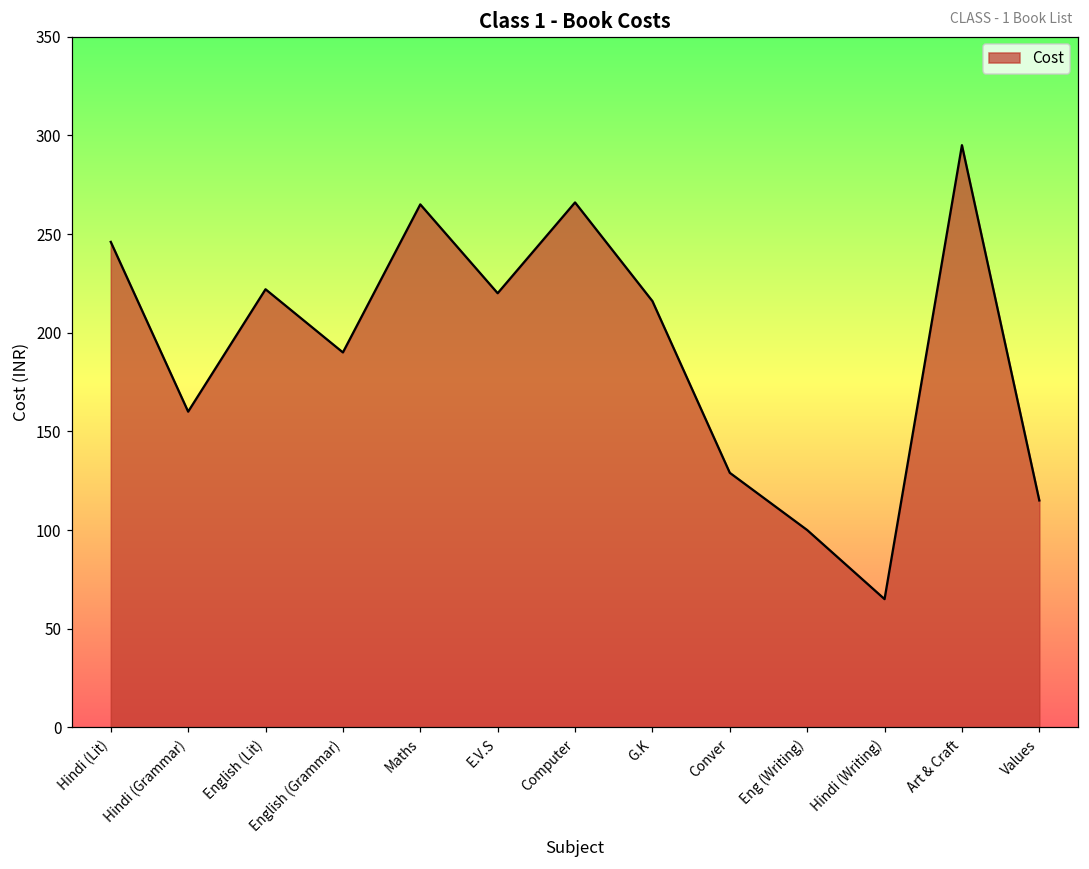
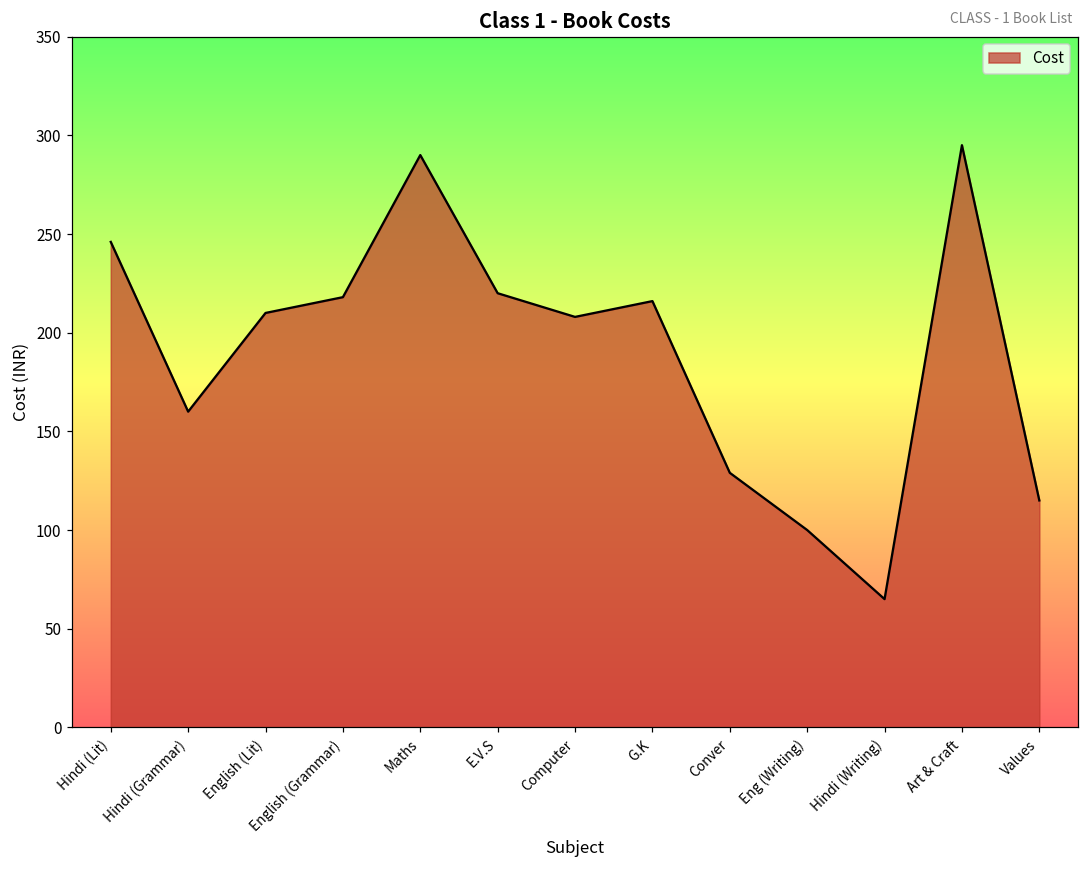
English (Lit): 222 -> 210
English (Grammar): 190 -> 218
Maths: 265 -> 290
Computer: 266 -> 208
